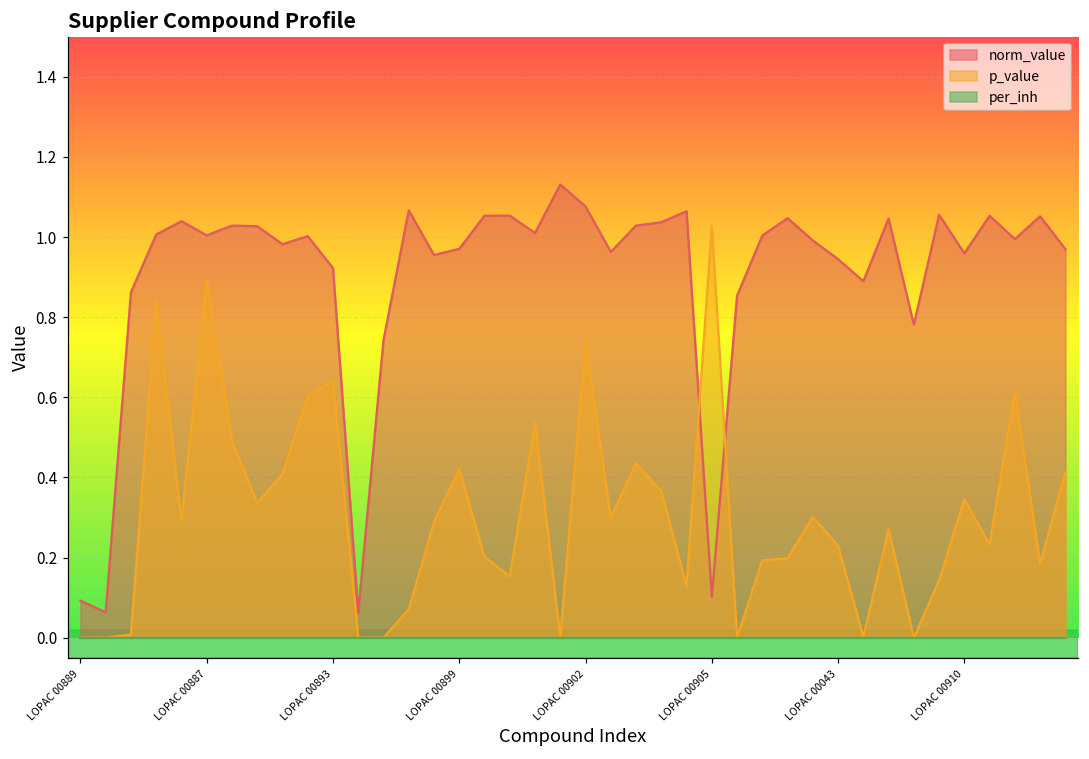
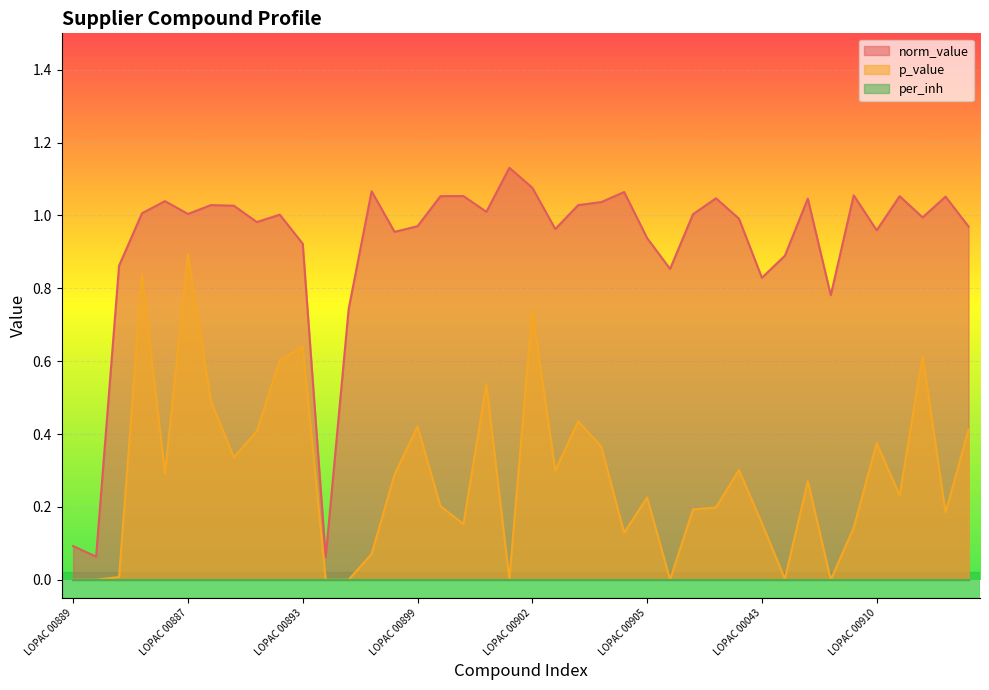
norm_value, LOPAC 00905: 0.10 -> 0.94
p_value, LOPAC 00905: 1.03 -> 0.23
norm_value, LOPAC 00043: 0.94 -> 0.83
p_value, LOPAC 00043: 0.23 -> 0.15
p_value, LOPAC 00910: 0.35 -> 0.38
